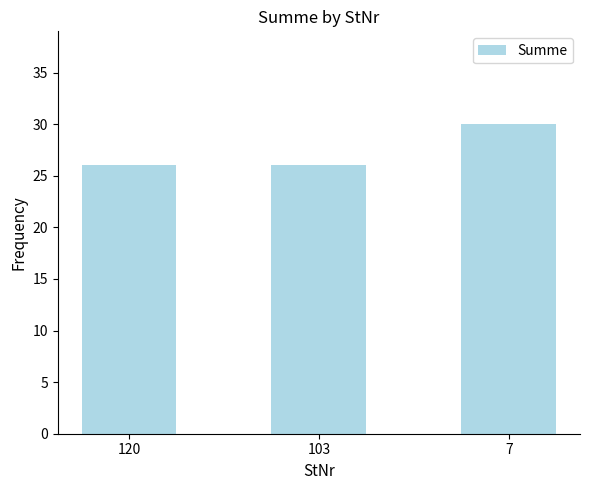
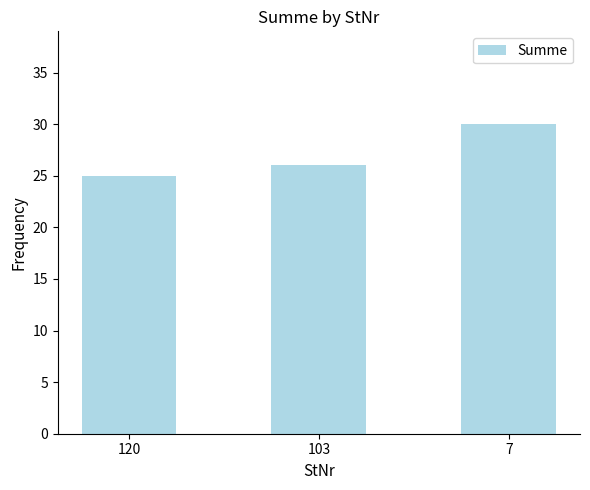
120: 26 -> 25
